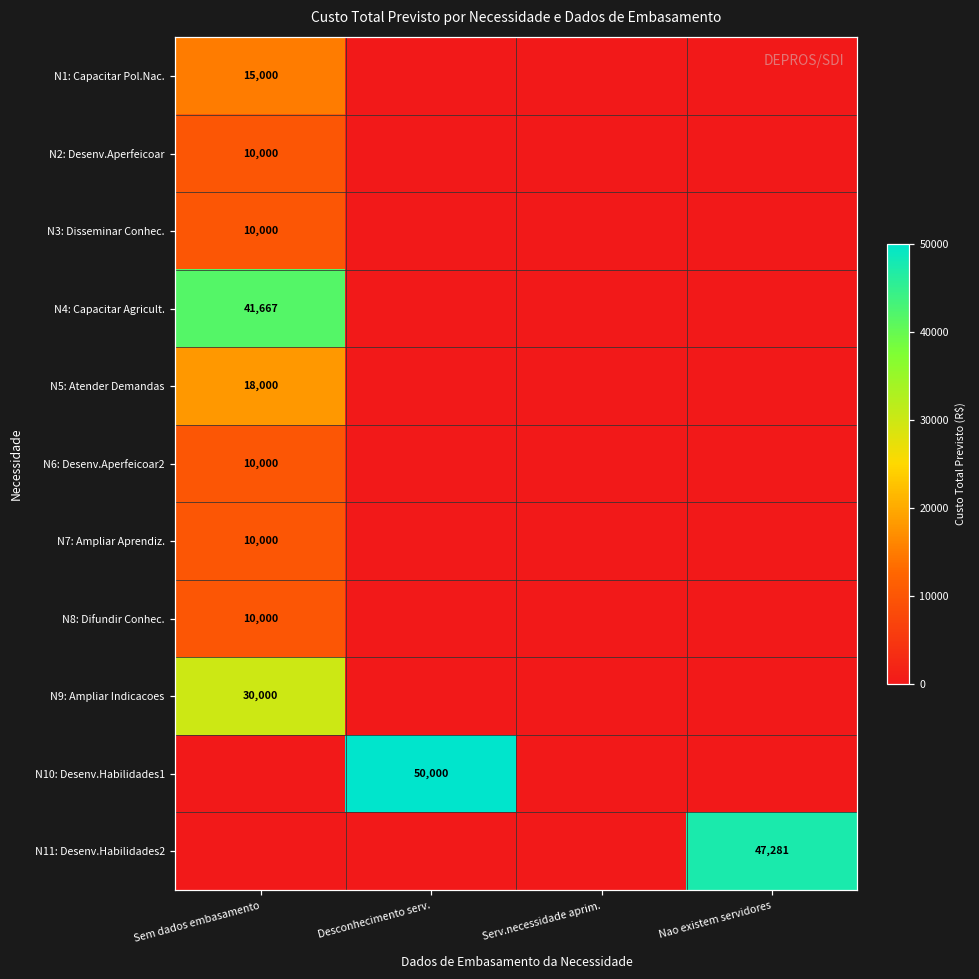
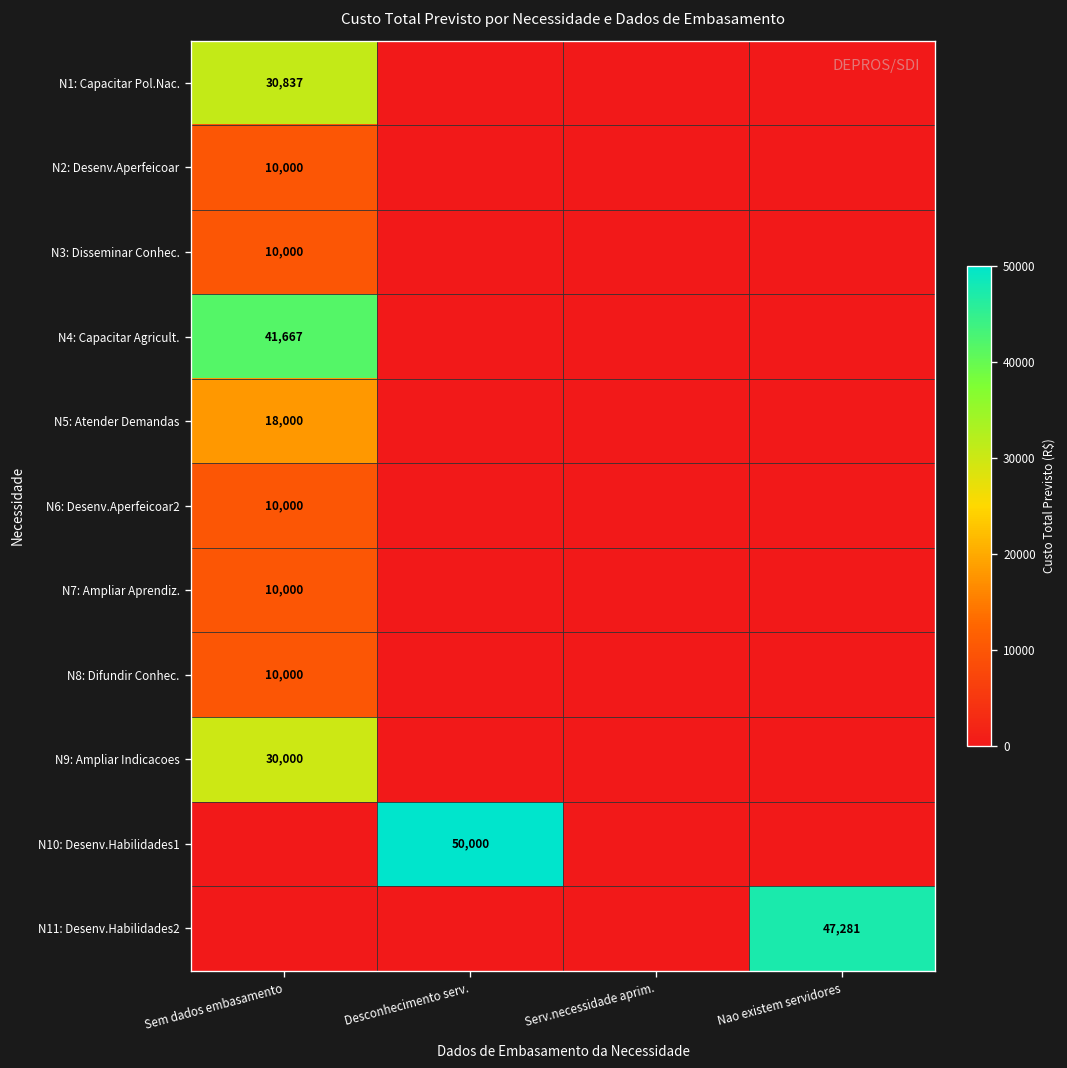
N1: Capacitar Pol.Nac., Sem dados embasamento: 15,000 -> 30,837
